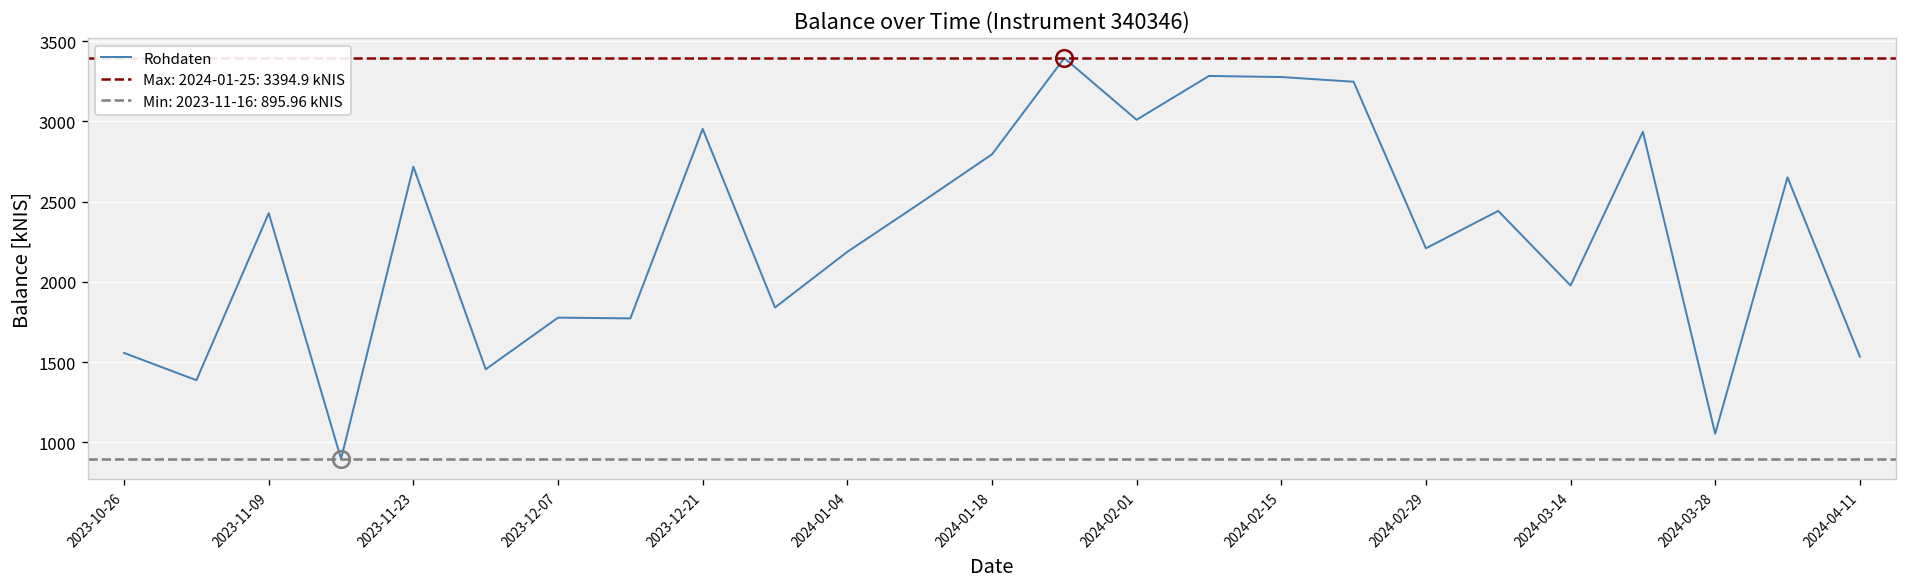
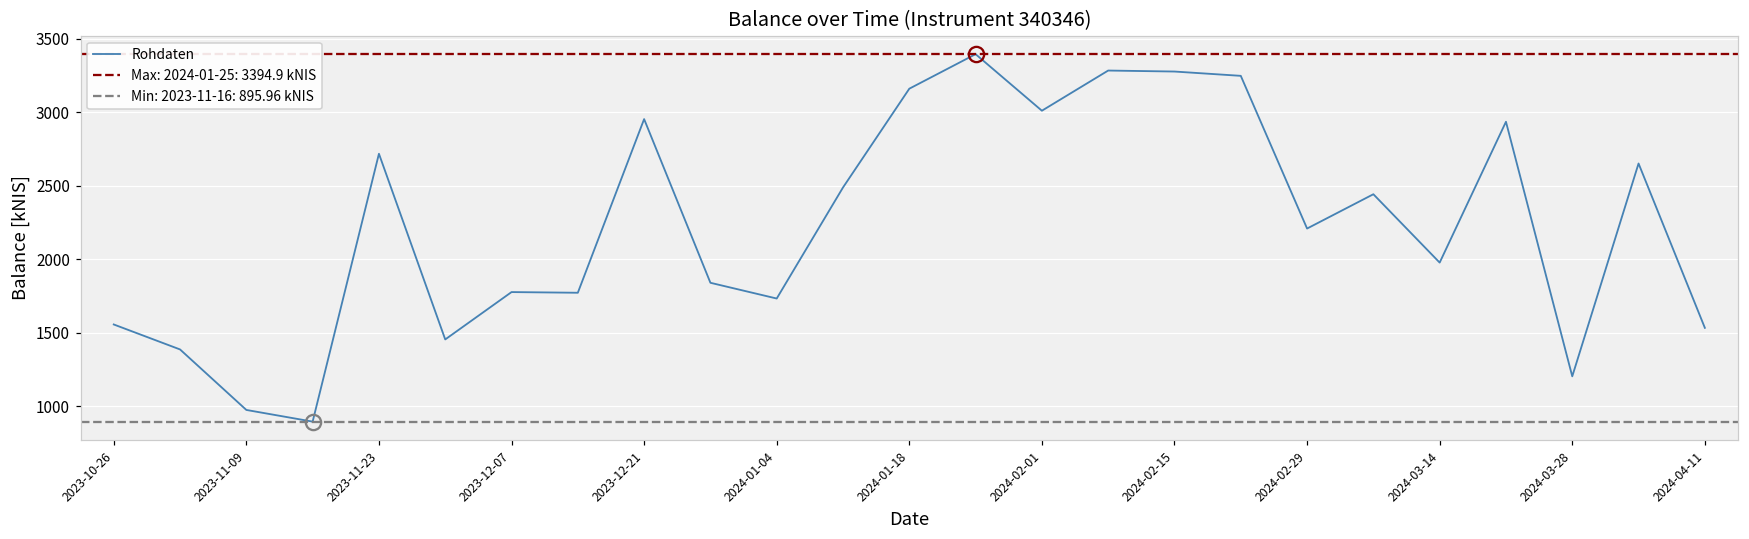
Rohdaten, 2023-11-09: 2430 -> 980
Rohdaten, 2024-01-04: 2190 -> 1730
Rohdaten, 2024-01-18: 2790 -> 3160
Rohdaten, 2024-03-28: 1050 -> 1200
